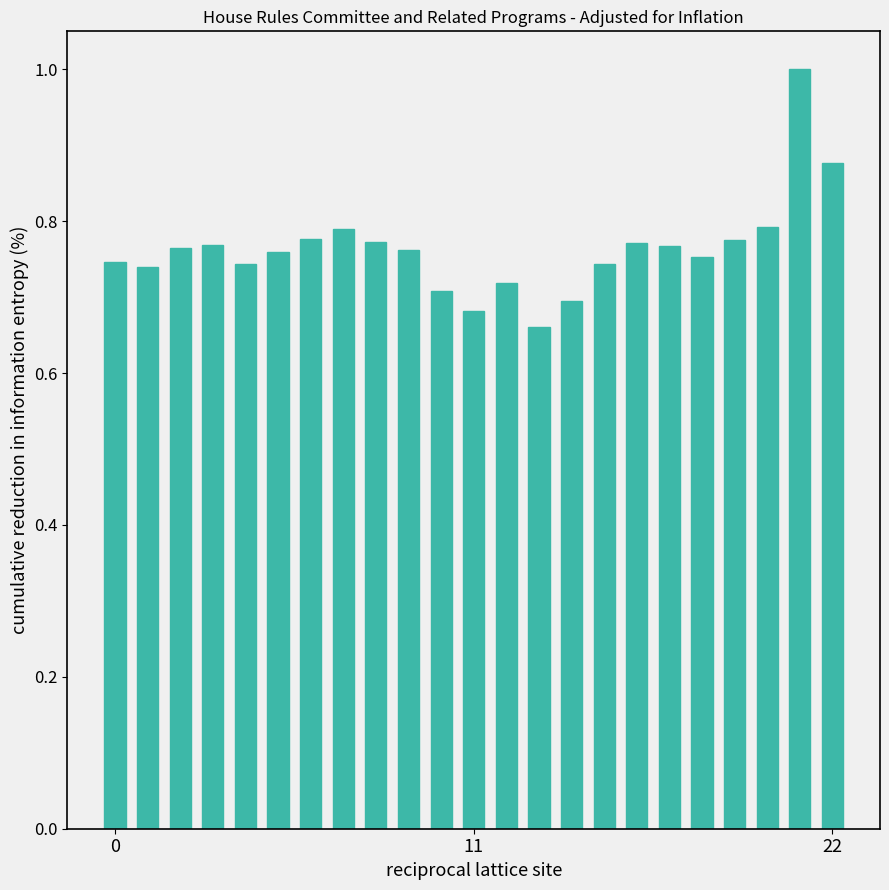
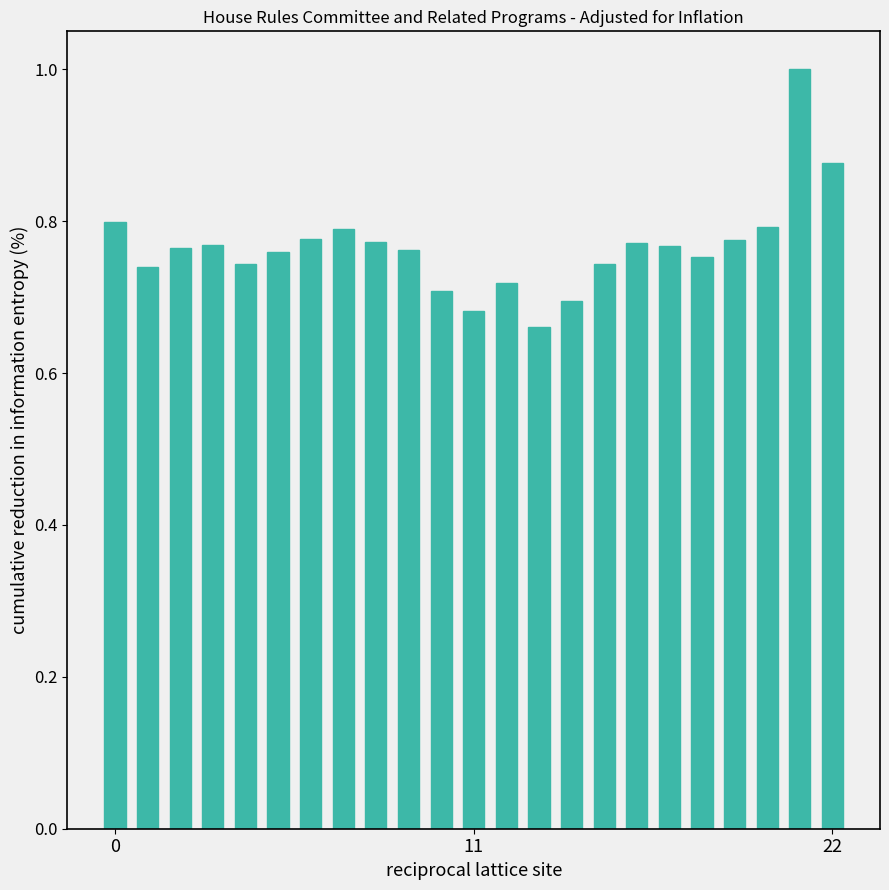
0: 0.75 -> 0.80
